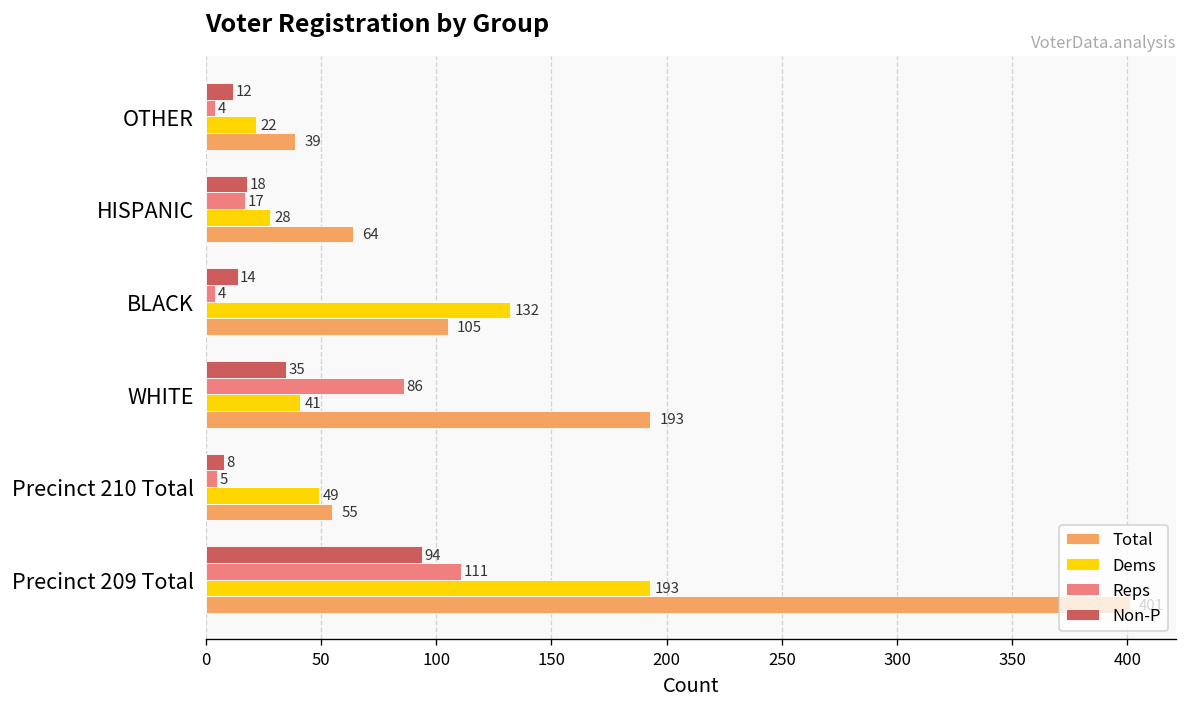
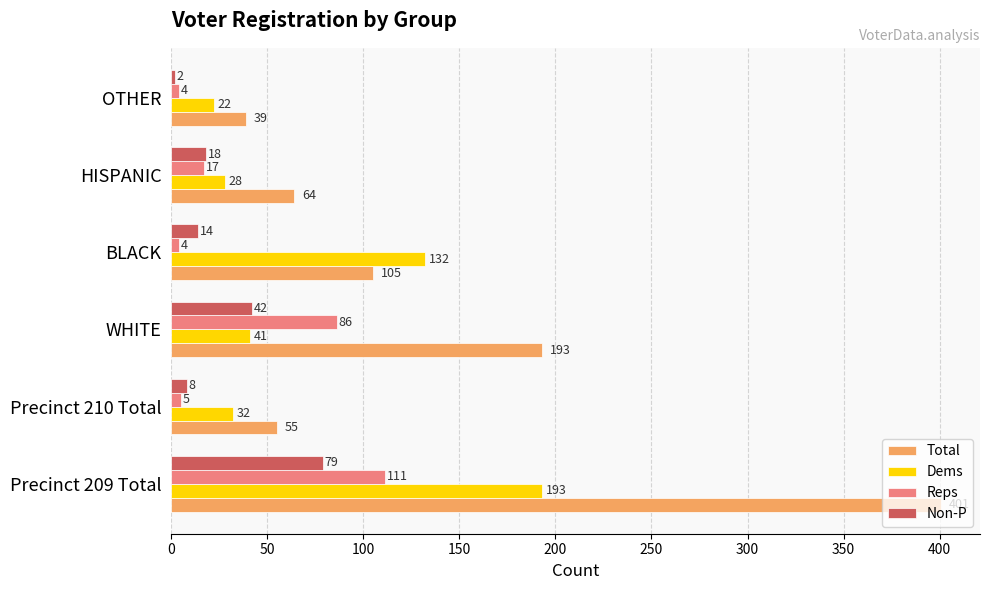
Non-P, OTHER: 12 -> 2
Non-P, WHITE: 35 -> 42
Dems, Precinct 210 Total: 49 -> 32
Non-P, Precinct 209 Total: 94 -> 79
